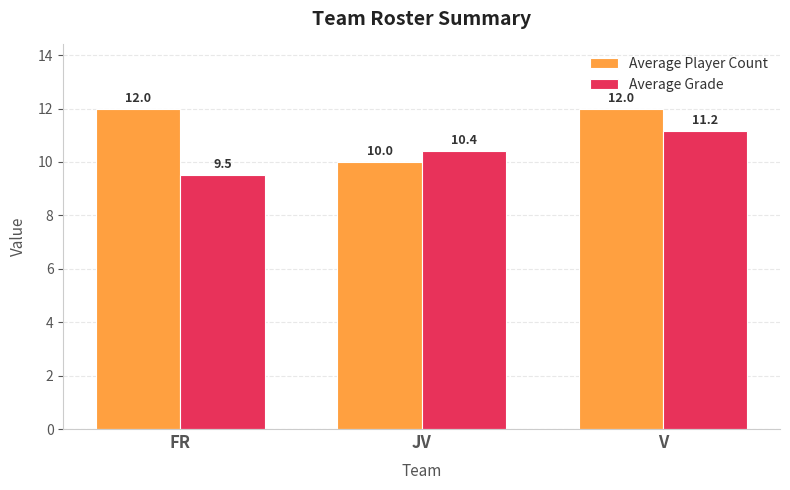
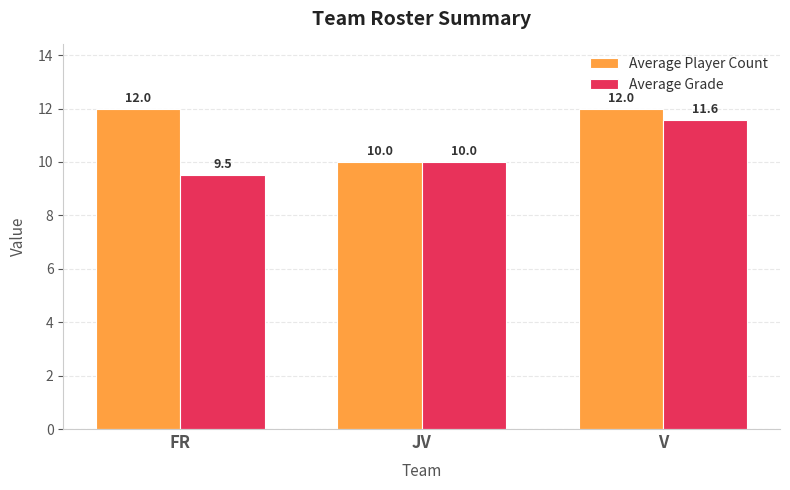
Average Grade, JV: 10.4 -> 10.0
Average Grade, V: 11.2 -> 11.6
